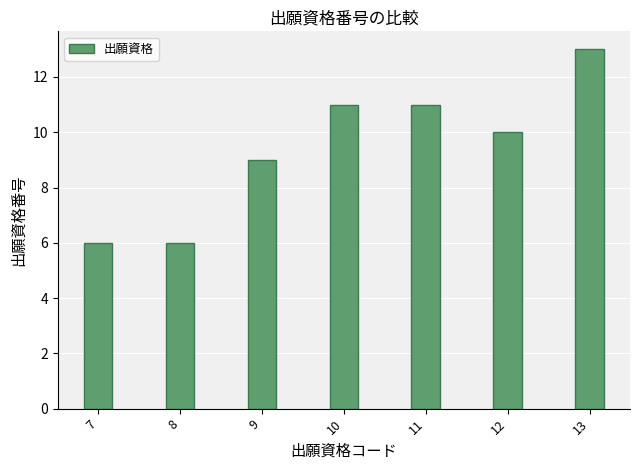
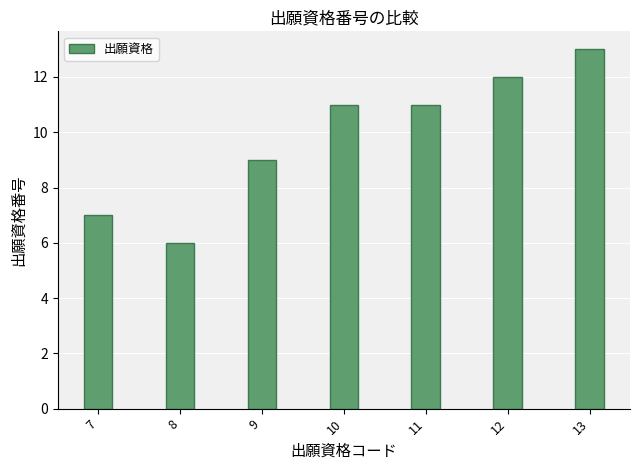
7: 6 -> 7
12: 10 -> 12
